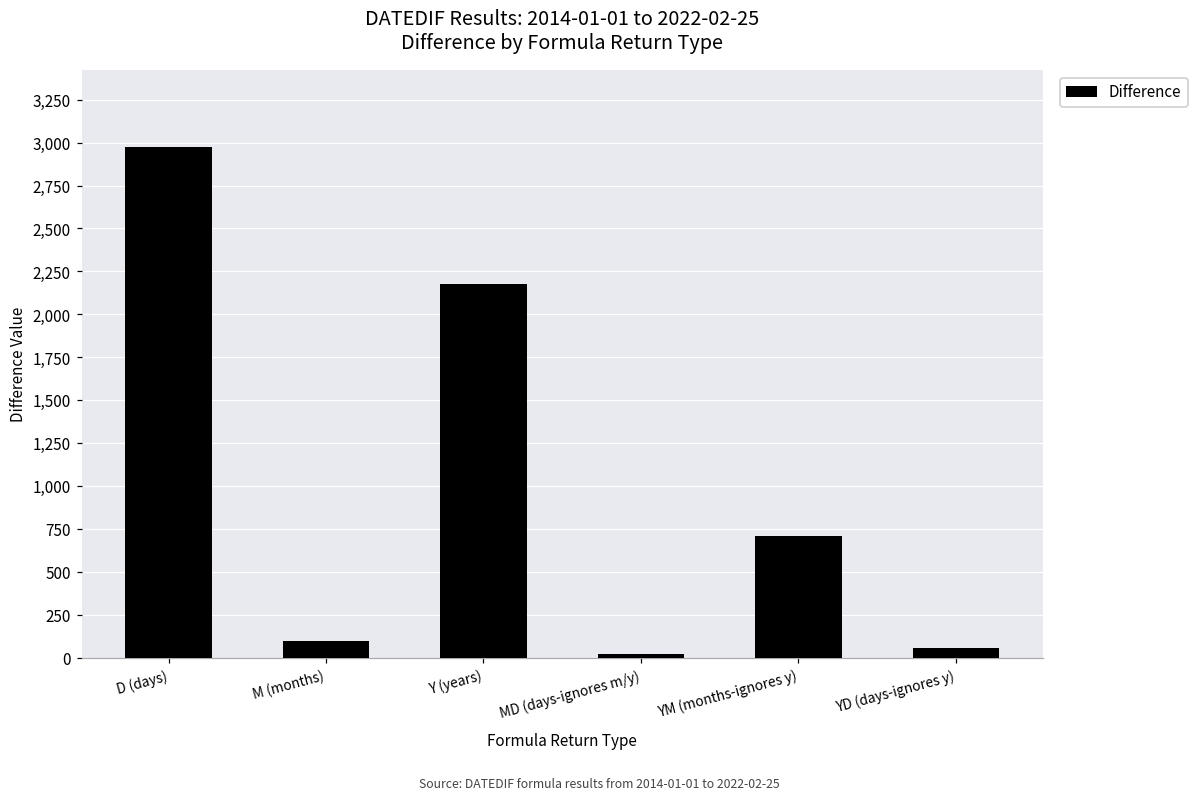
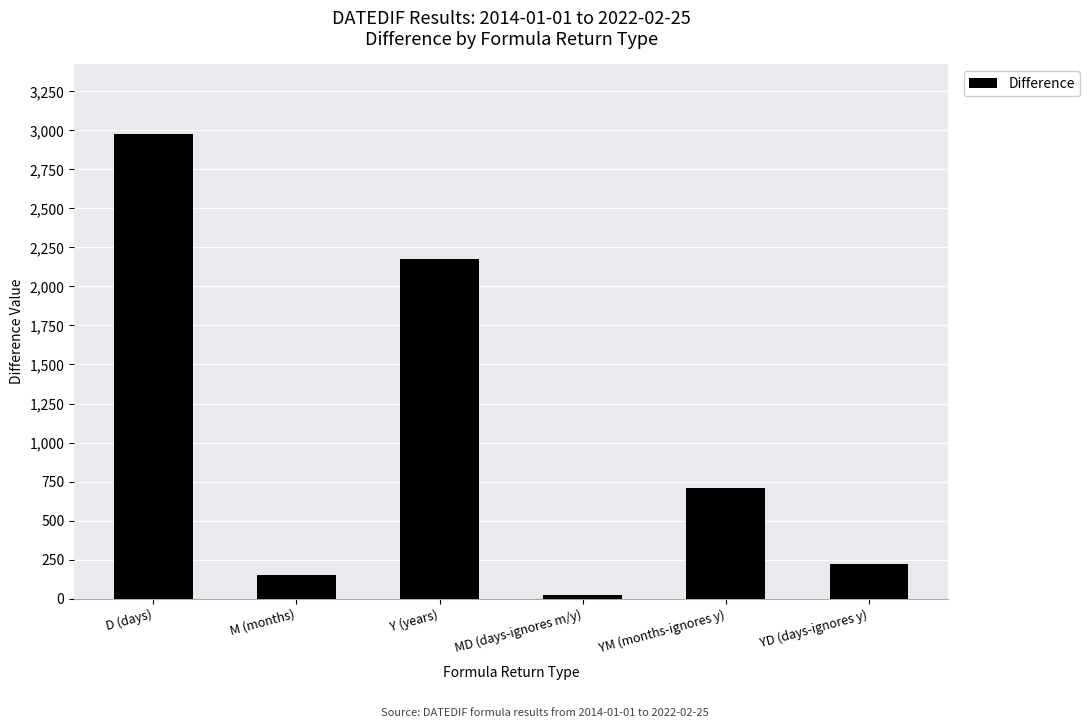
M (months): 100 -> 150
YD (days-ignores y): 60 -> 220
